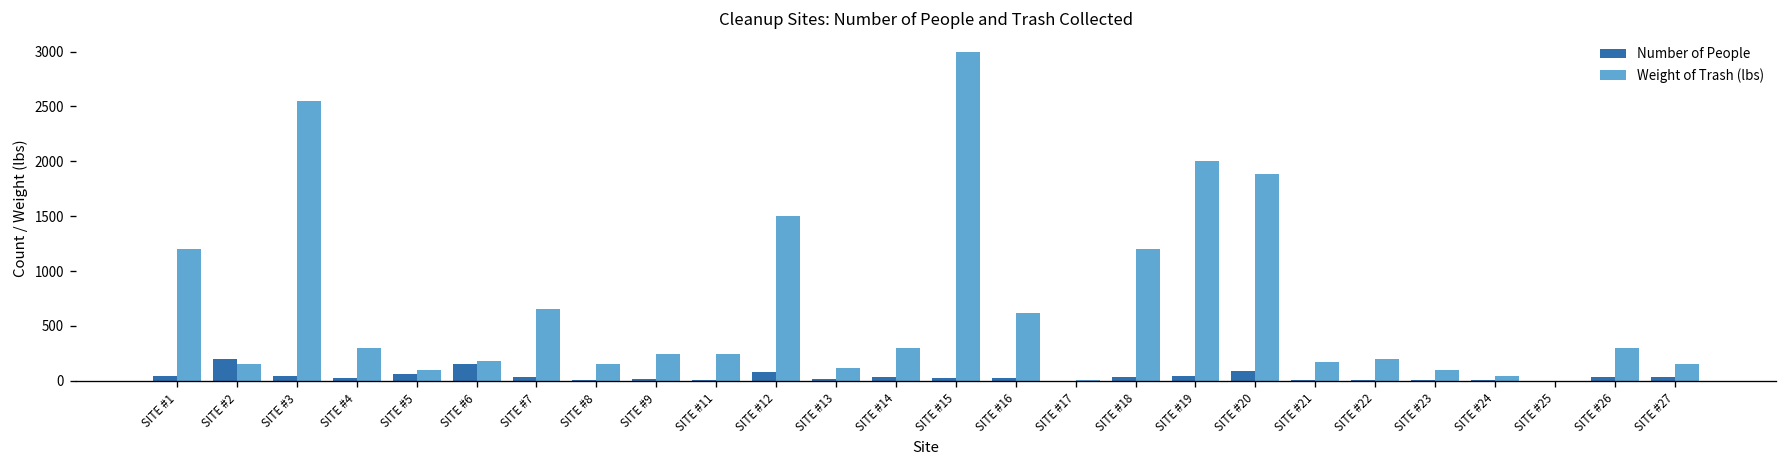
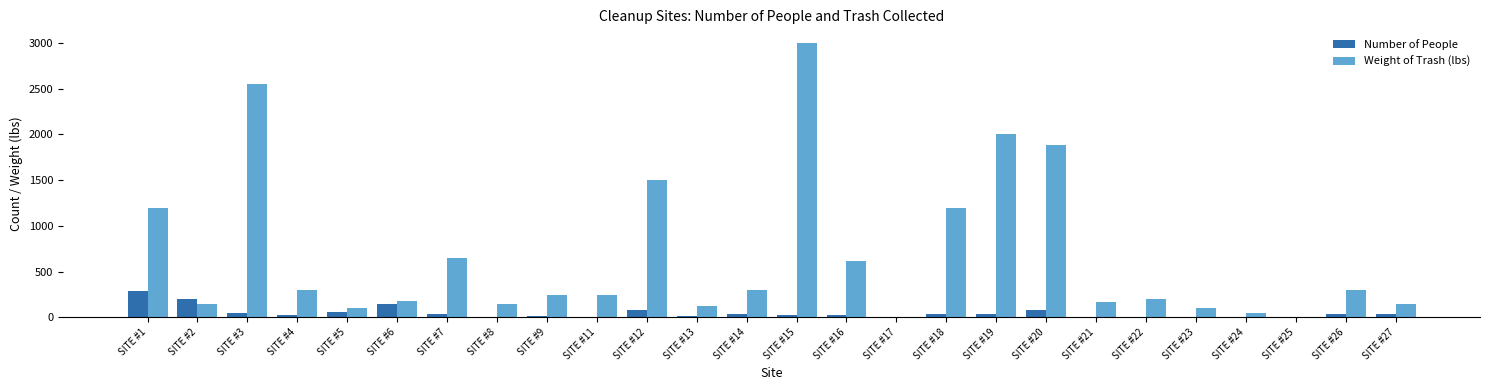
Number of People, SITE #1: 0 -> 300
